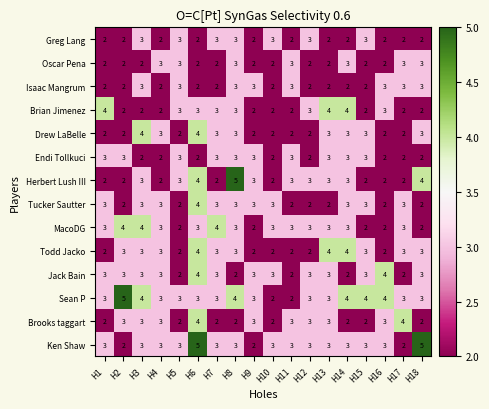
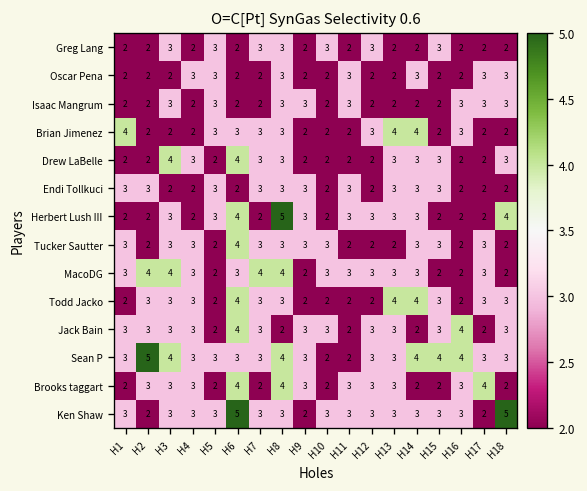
MacoDG, H8: 3 -> 4
Brooks taggart, H8: 2 -> 4
